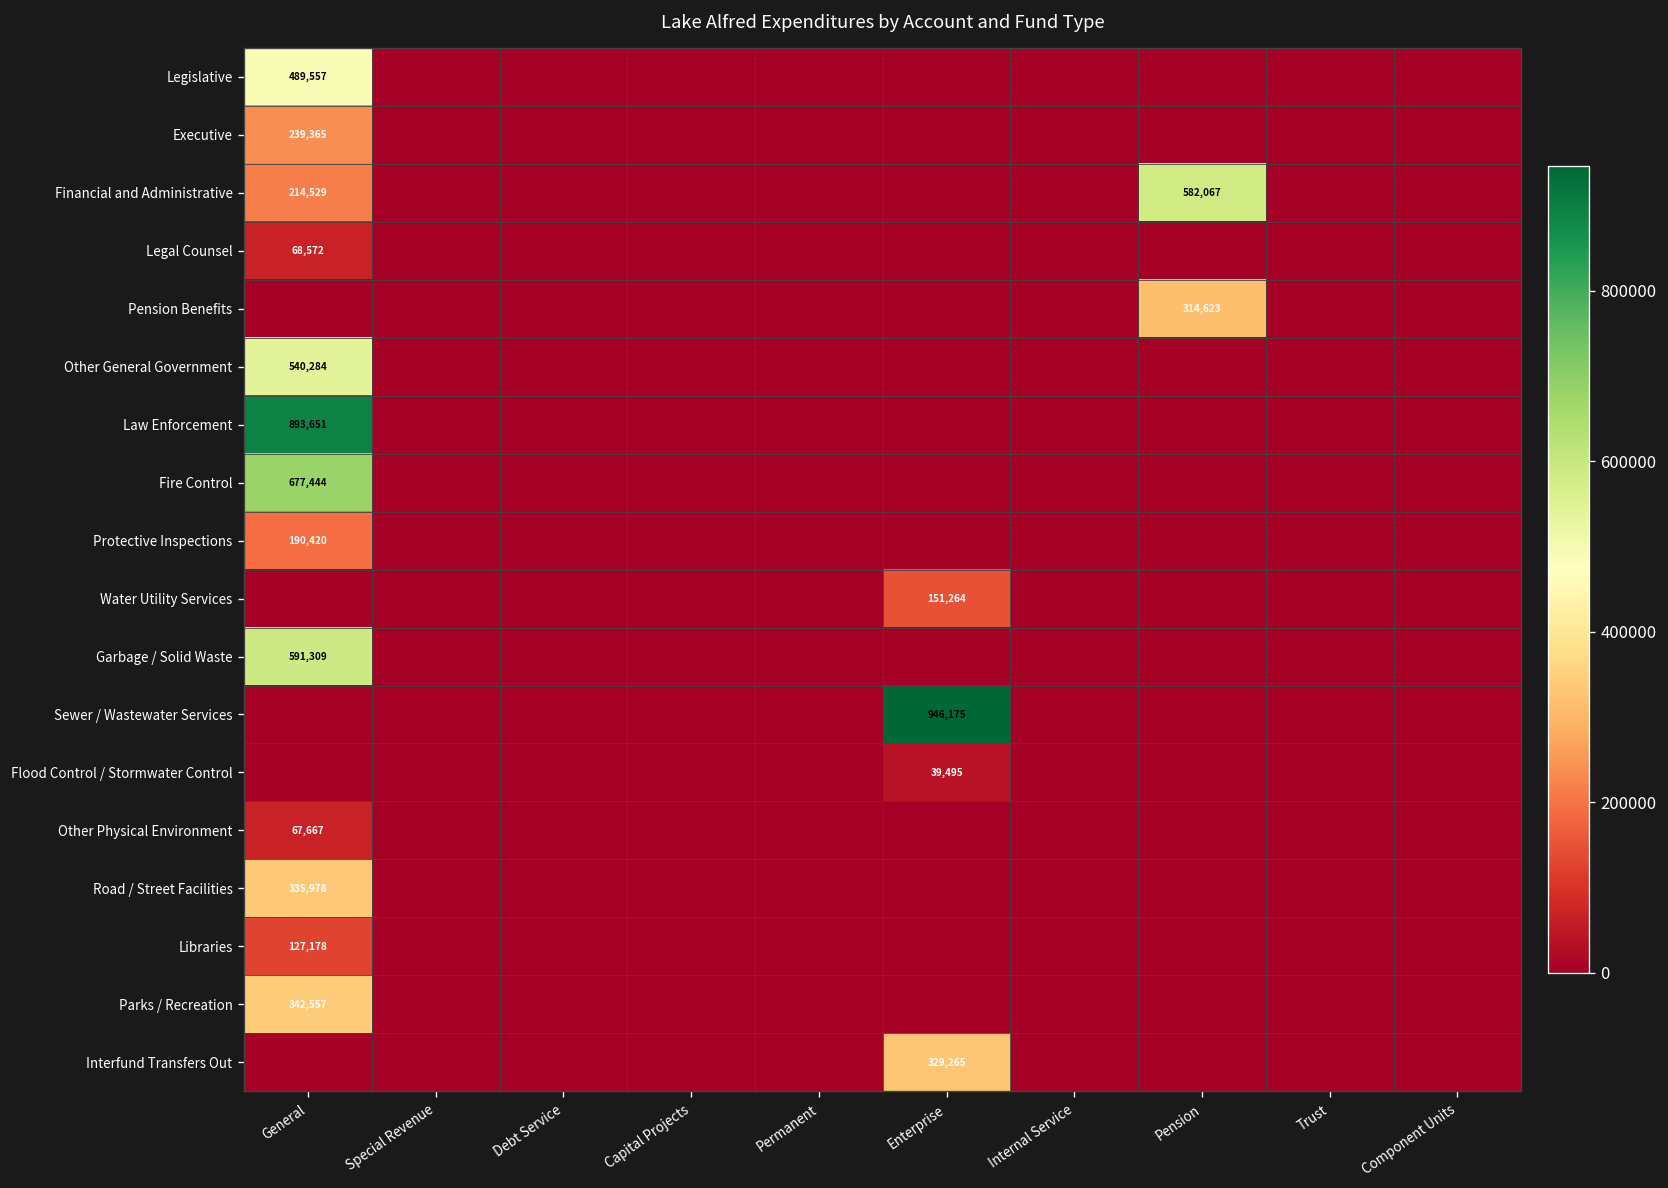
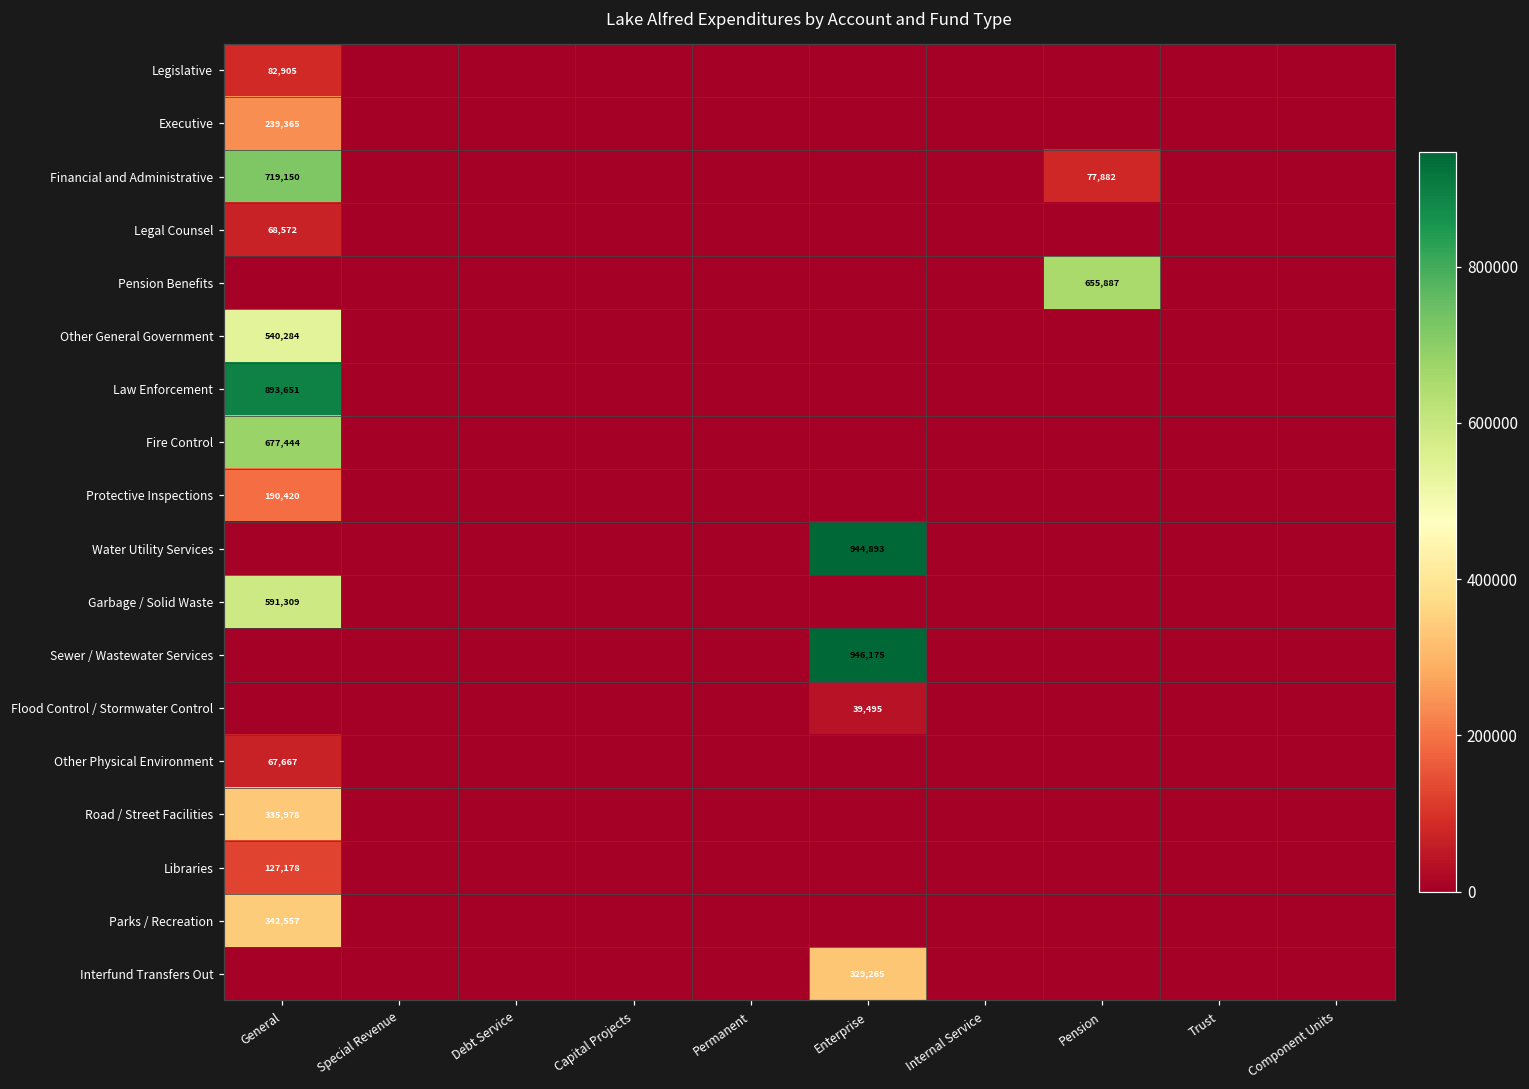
Legislative, General: 489,557 -> 82,905
Financial and Administrative, General: 214,529 -> 719,150
Financial and Administrative, Pension: 582,067 -> 77,882
Pension Benefits, Pension: 314,623 -> 655,887
Water Utility Services, Enterprise: 151,264 -> 944,893
